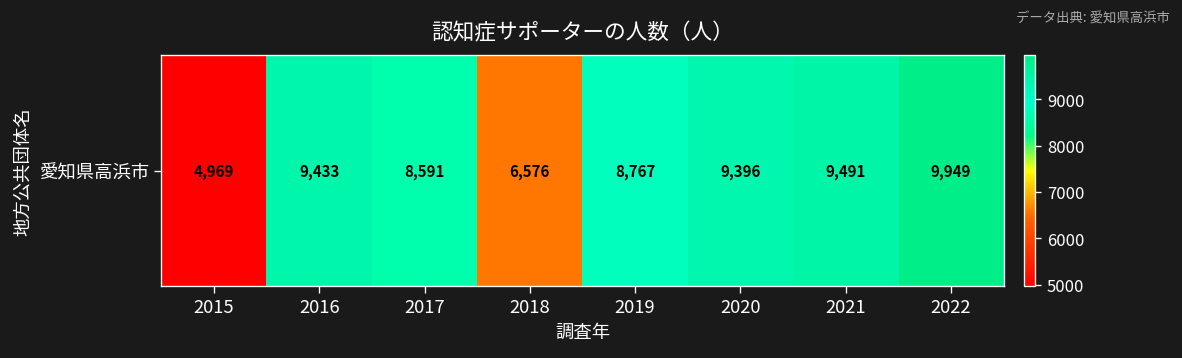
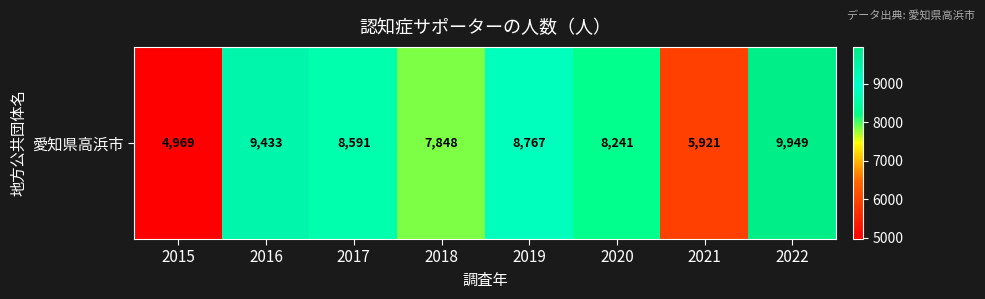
愛知県高浜市, 2018: 6,576 -> 7,848
愛知県高浜市, 2020: 9,396 -> 8,241
愛知県高浜市, 2021: 9,491 -> 5,921
